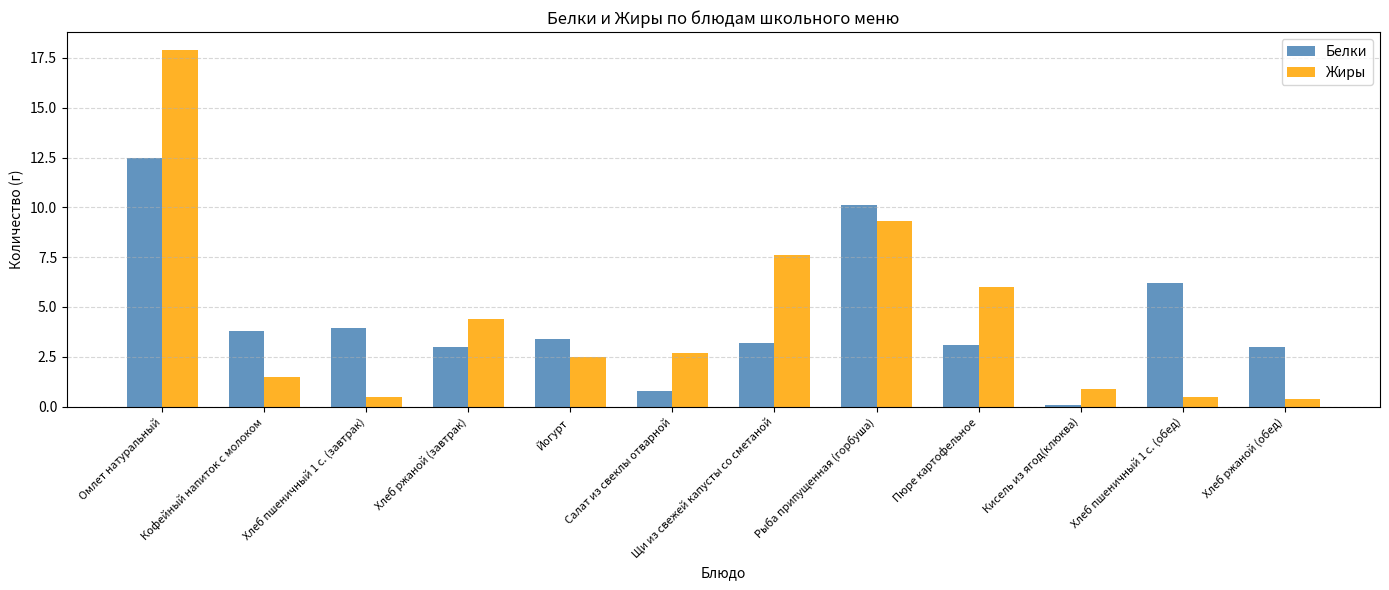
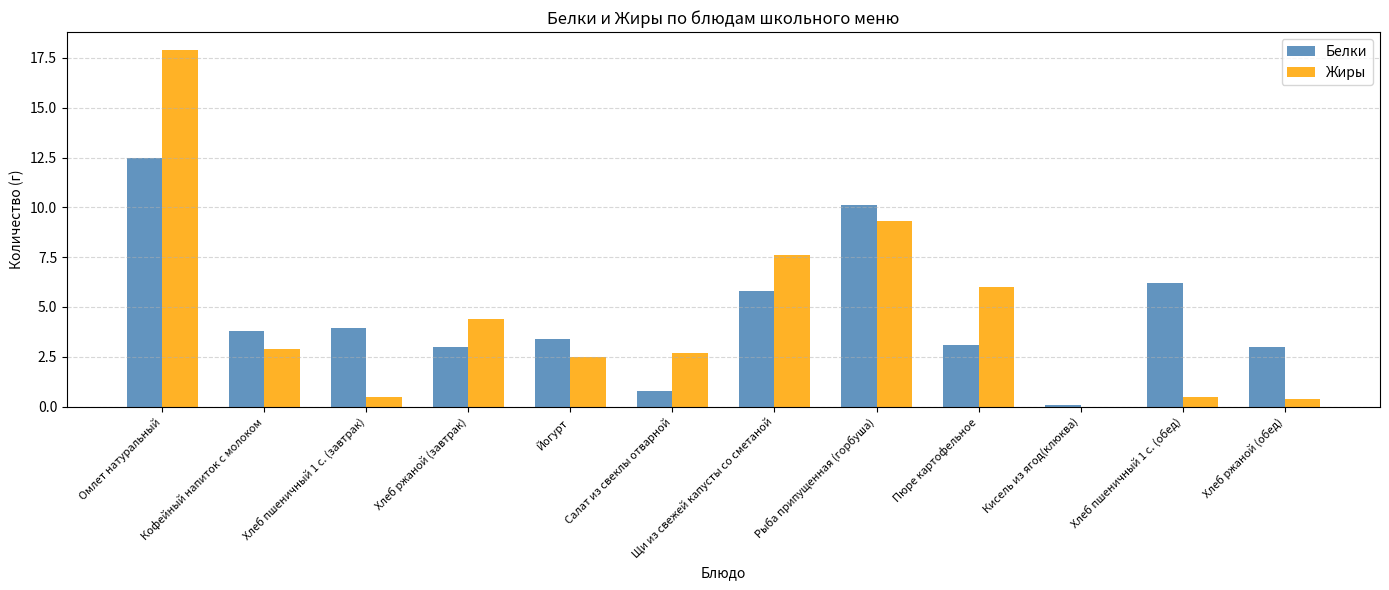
Жиры, Кофейный напиток с молоком: 1.5 -> 2.9
Белки, Щи из свежей капусты со сметаной: 3.2 -> 5.8
Жиры, Кисель из ягод(клюква): 0.9 -> 0.0
